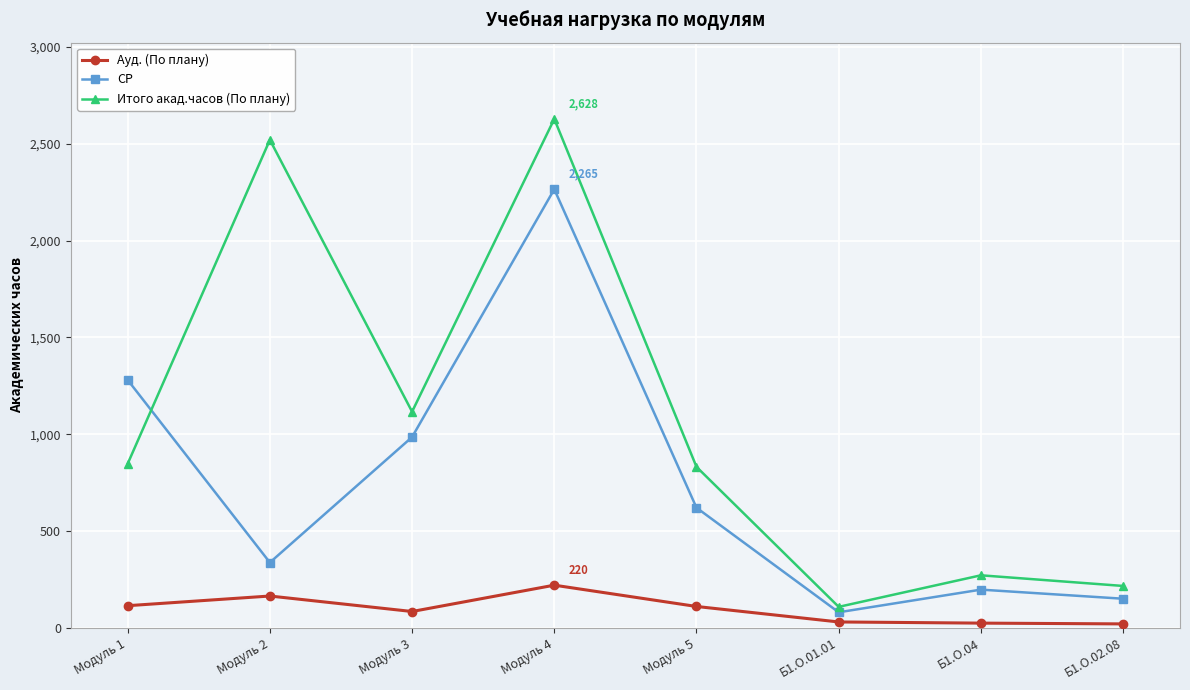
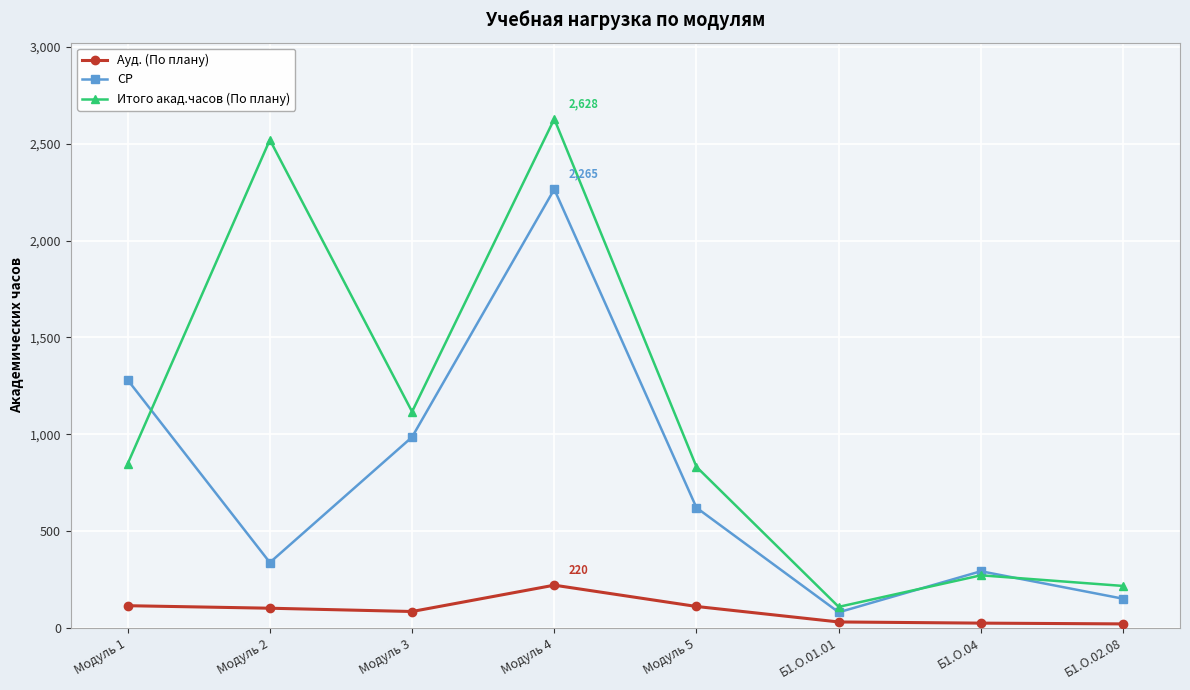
Ауд. (По плану), Модуль 2: 160 -> 100
СР, Б1.О.04: 200 -> 290
